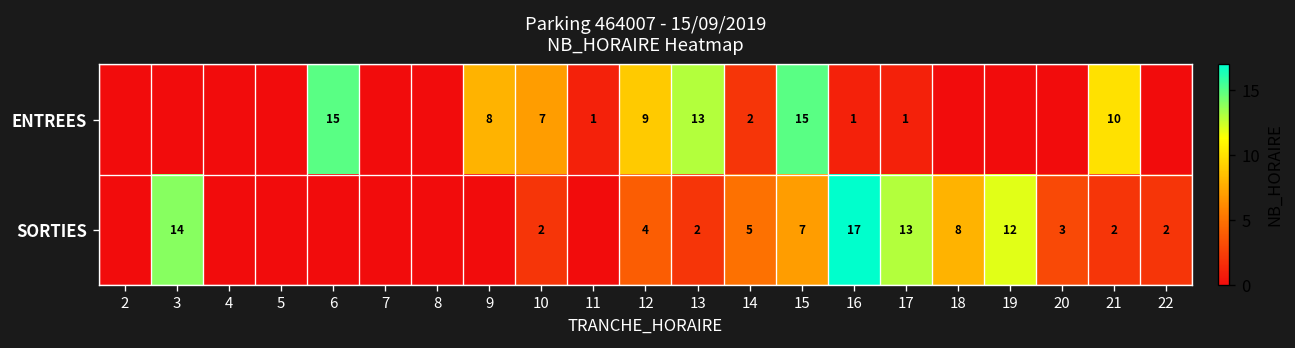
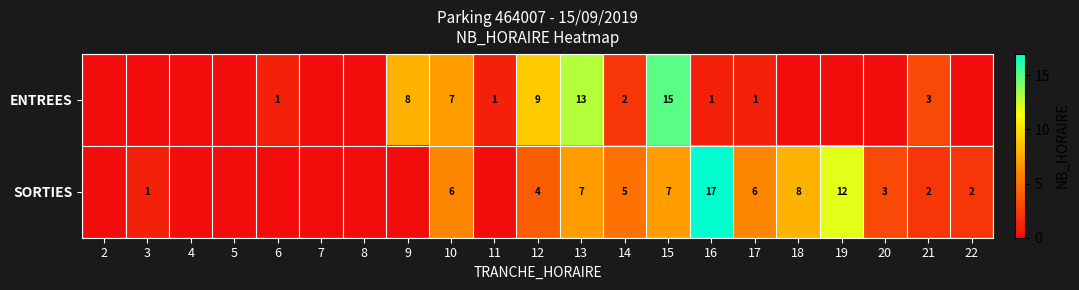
ENTREES, 6: 15 -> 1
ENTREES, 21: 10 -> 3
SORTIES, 3: 14 -> 1
SORTIES, 10: 2 -> 6
SORTIES, 13: 2 -> 7
SORTIES, 17: 13 -> 6
